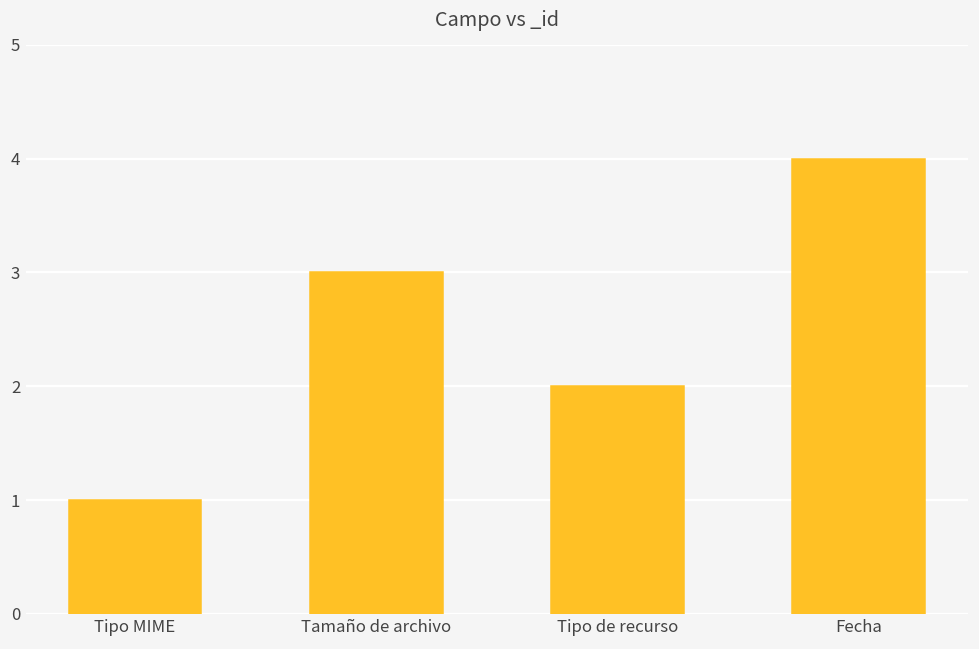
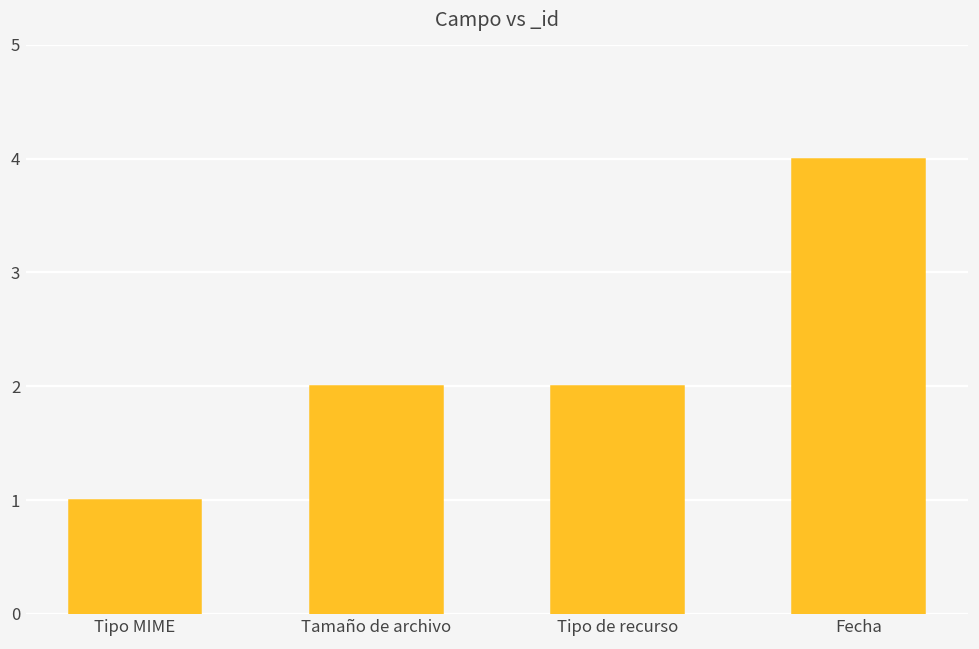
Tamaño de archivo: 3 -> 2
